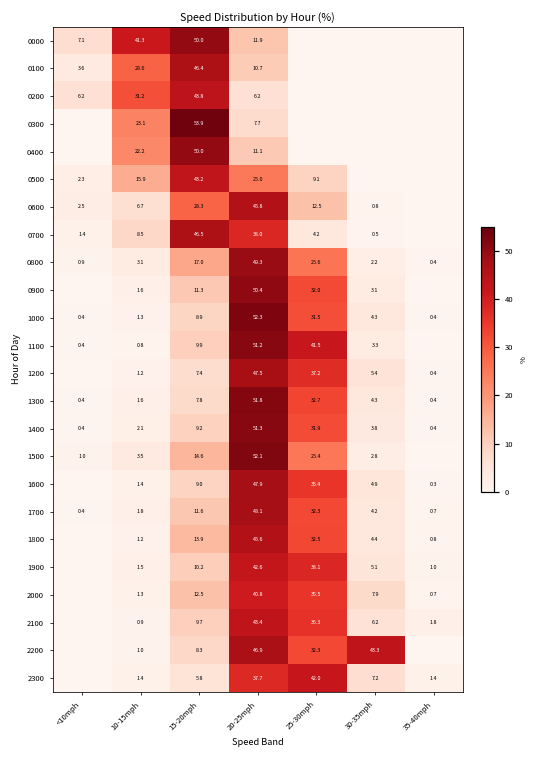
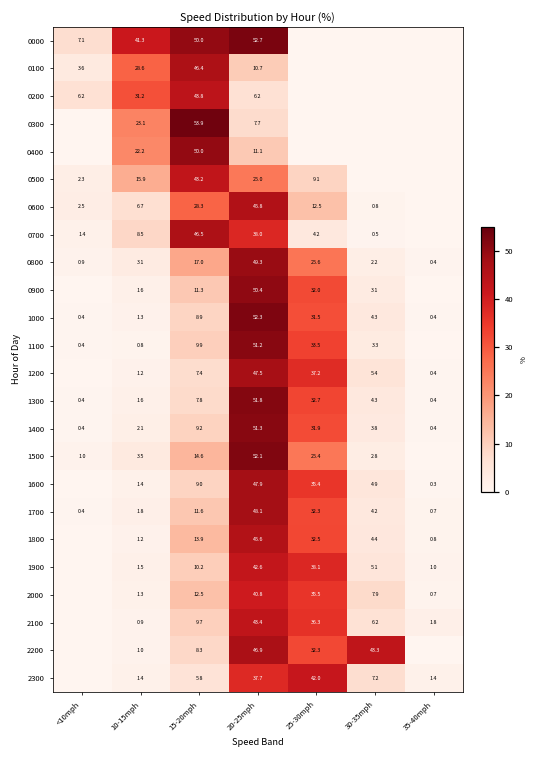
0000, 20-25mph: 11.9 -> 52.7
1100, 25-30mph: 41.5 -> 33.5
